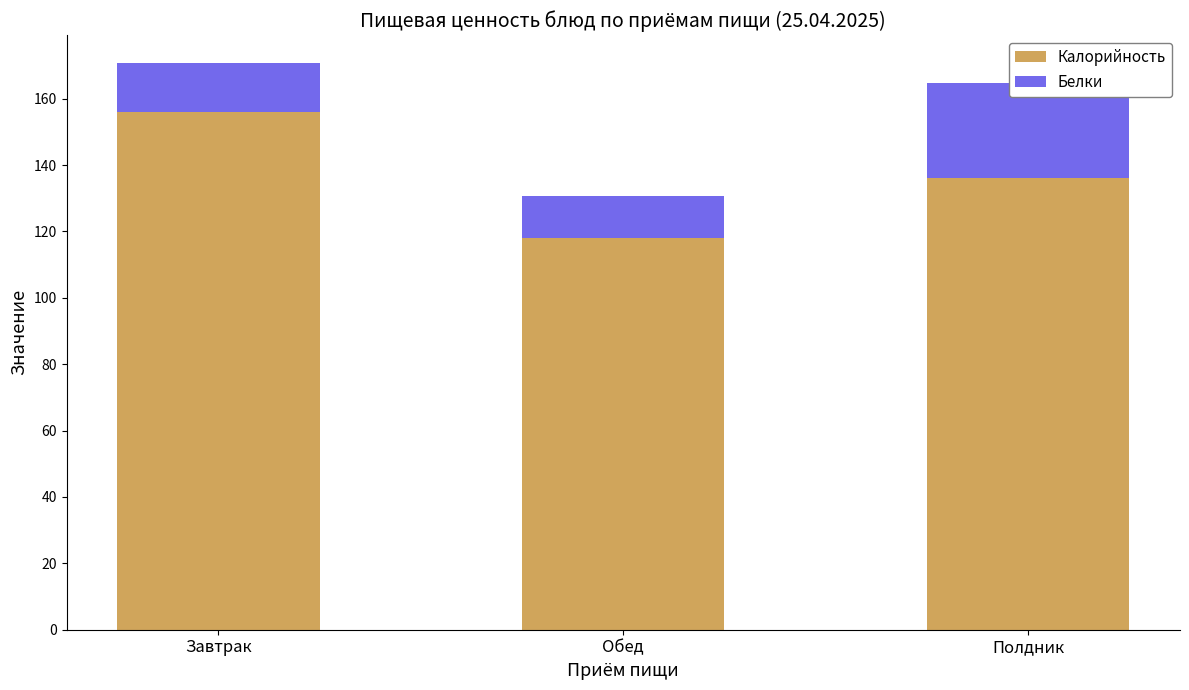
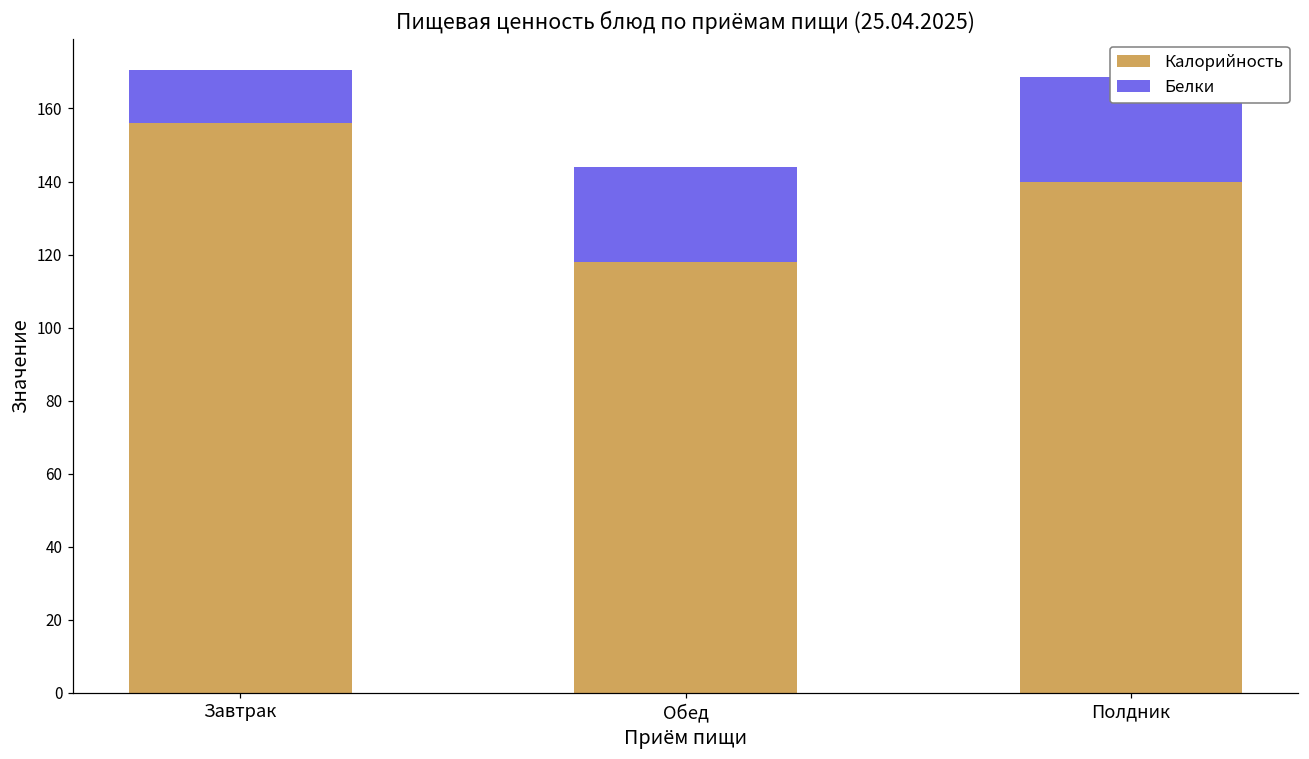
Белки, Обед: 13 -> 26
Калорийность, Полдник: 136 -> 140
